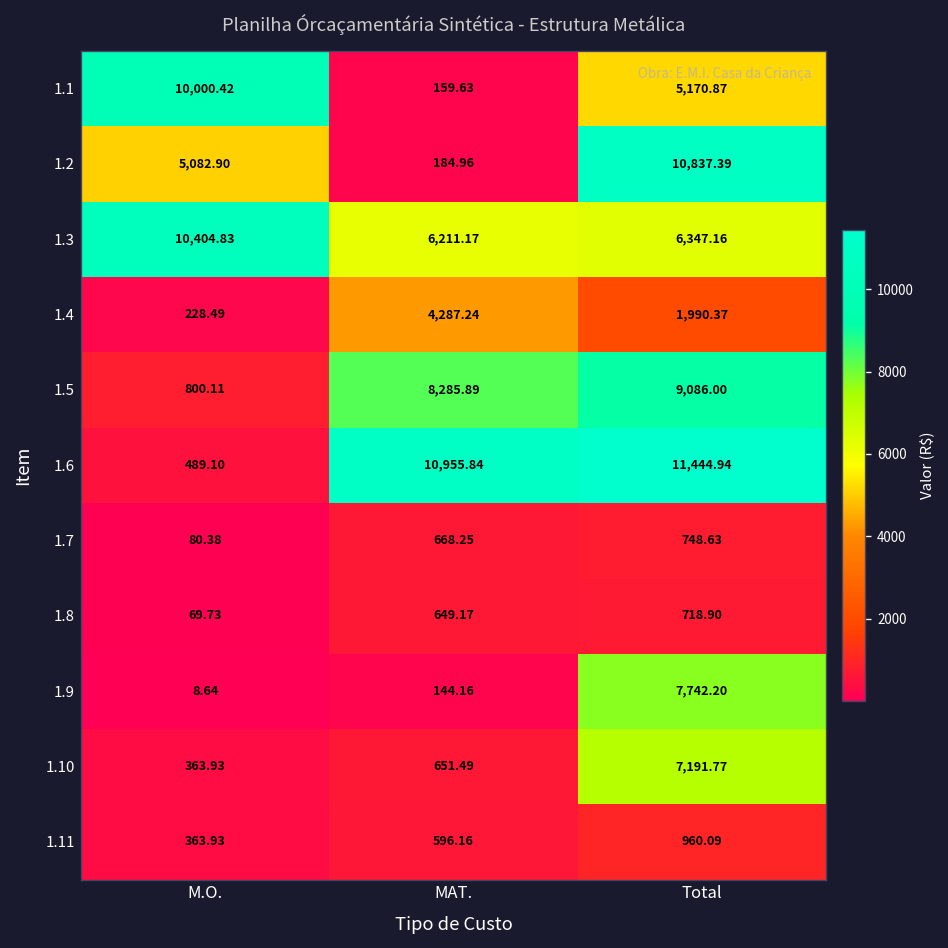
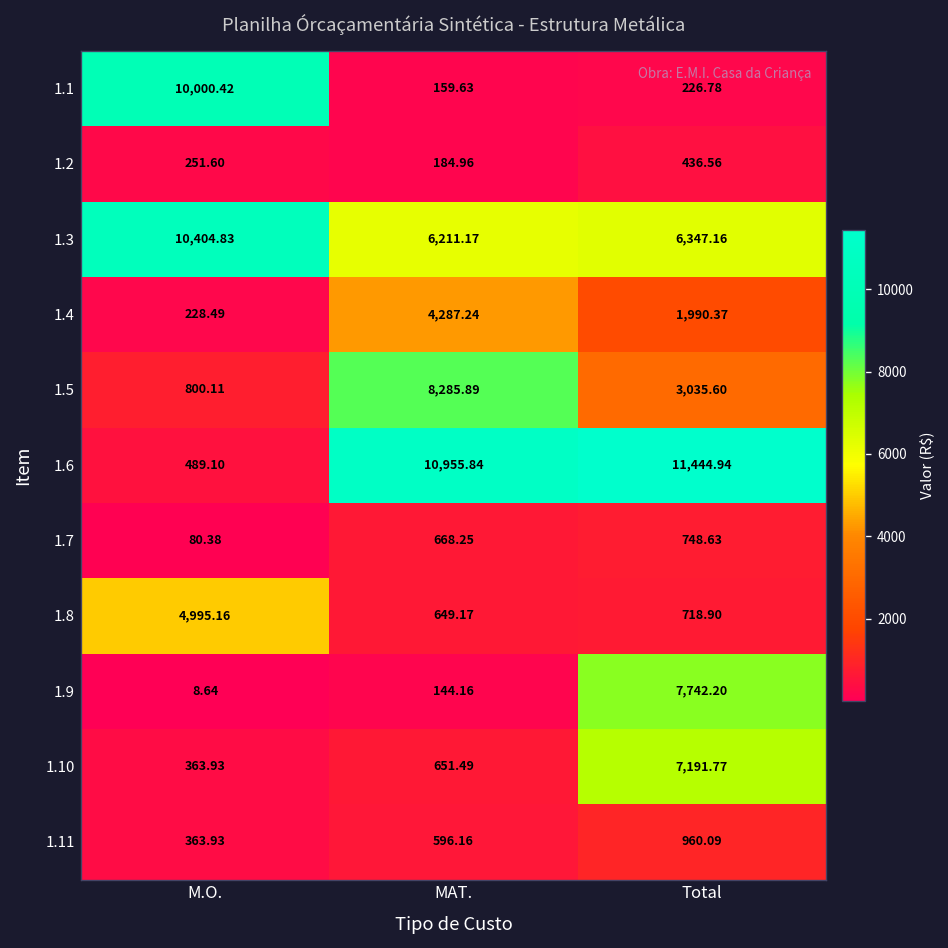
1.1, Total: 5,170.87 -> 226.78
1.2, M.O.: 5,082.90 -> 251.60
1.2, Total: 10,837.39 -> 436.56
1.5, Total: 9,086.00 -> 3,035.60
1.8, M.O.: 69.73 -> 4,995.16
